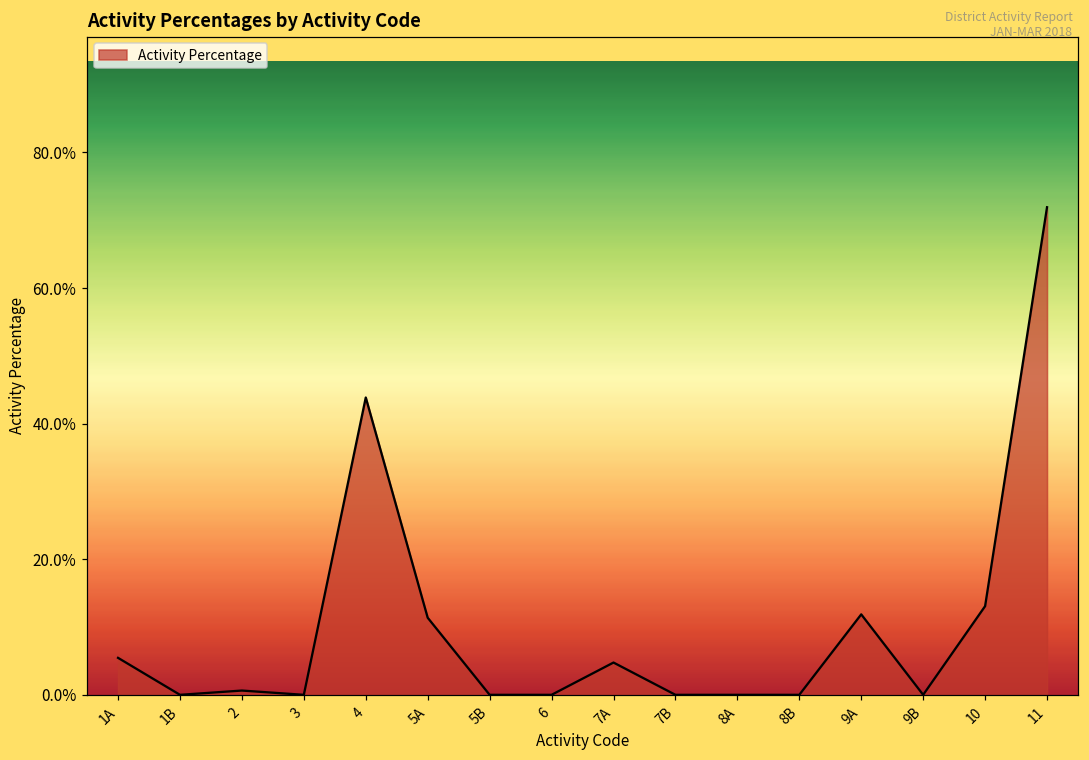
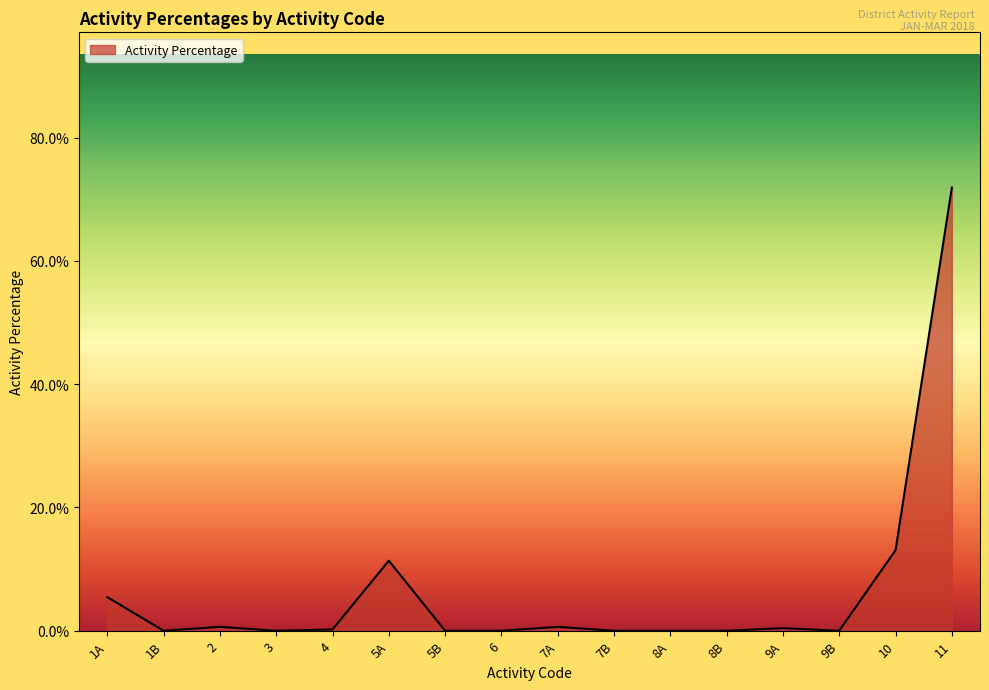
4: 44% -> 0%
7A: 5% -> 1%
9A: 12% -> 0%
